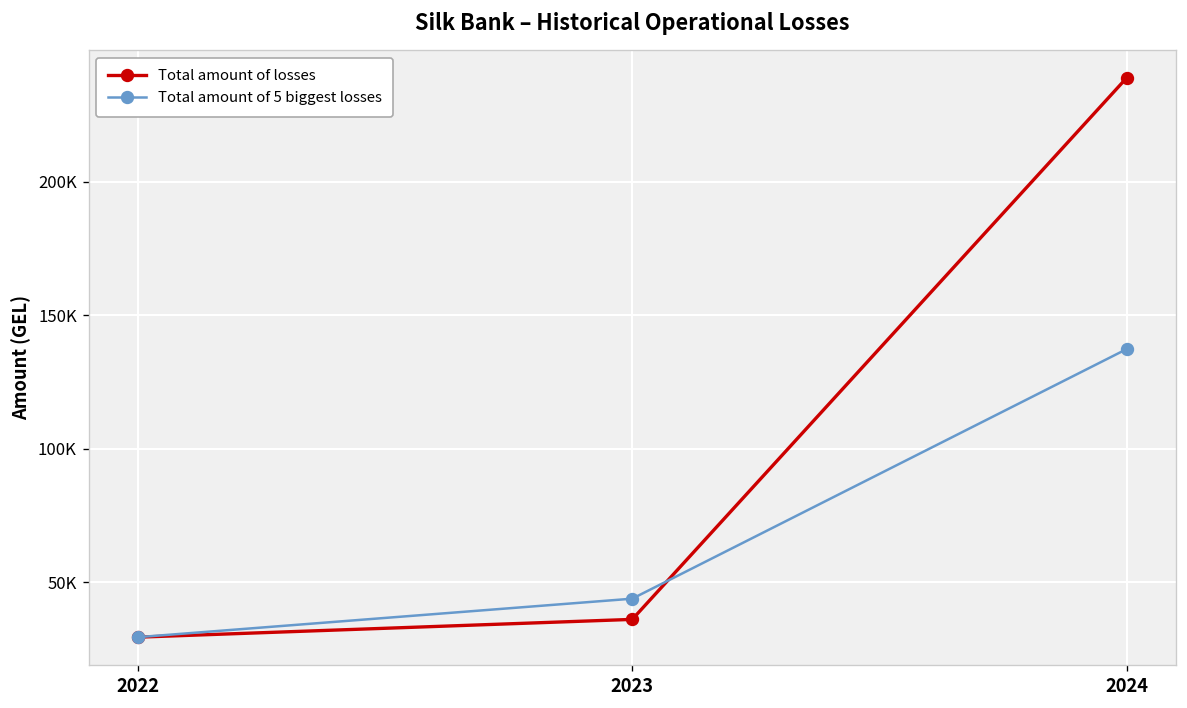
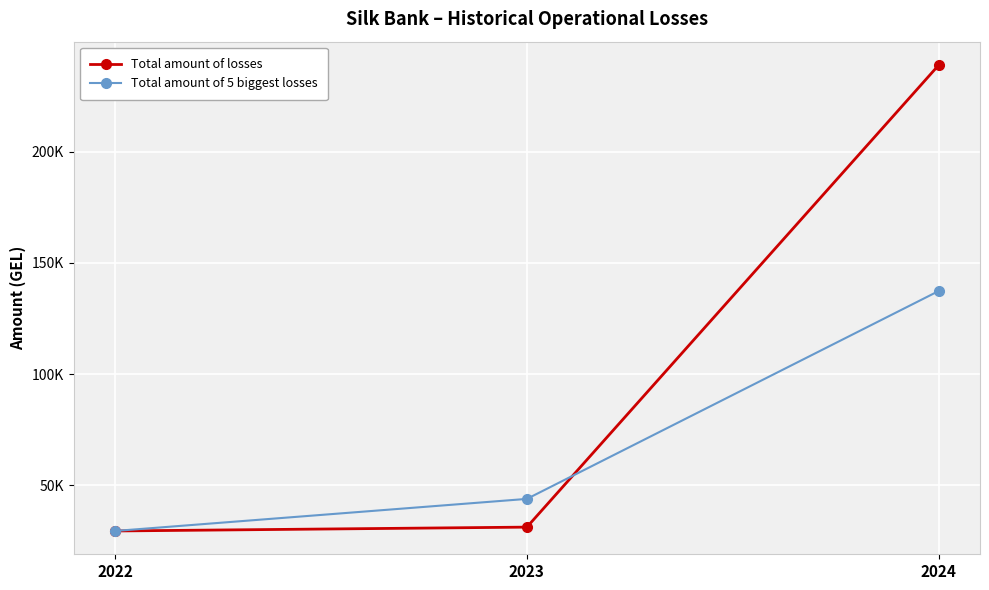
Total amount of losses, 2023: 36000 -> 31000
